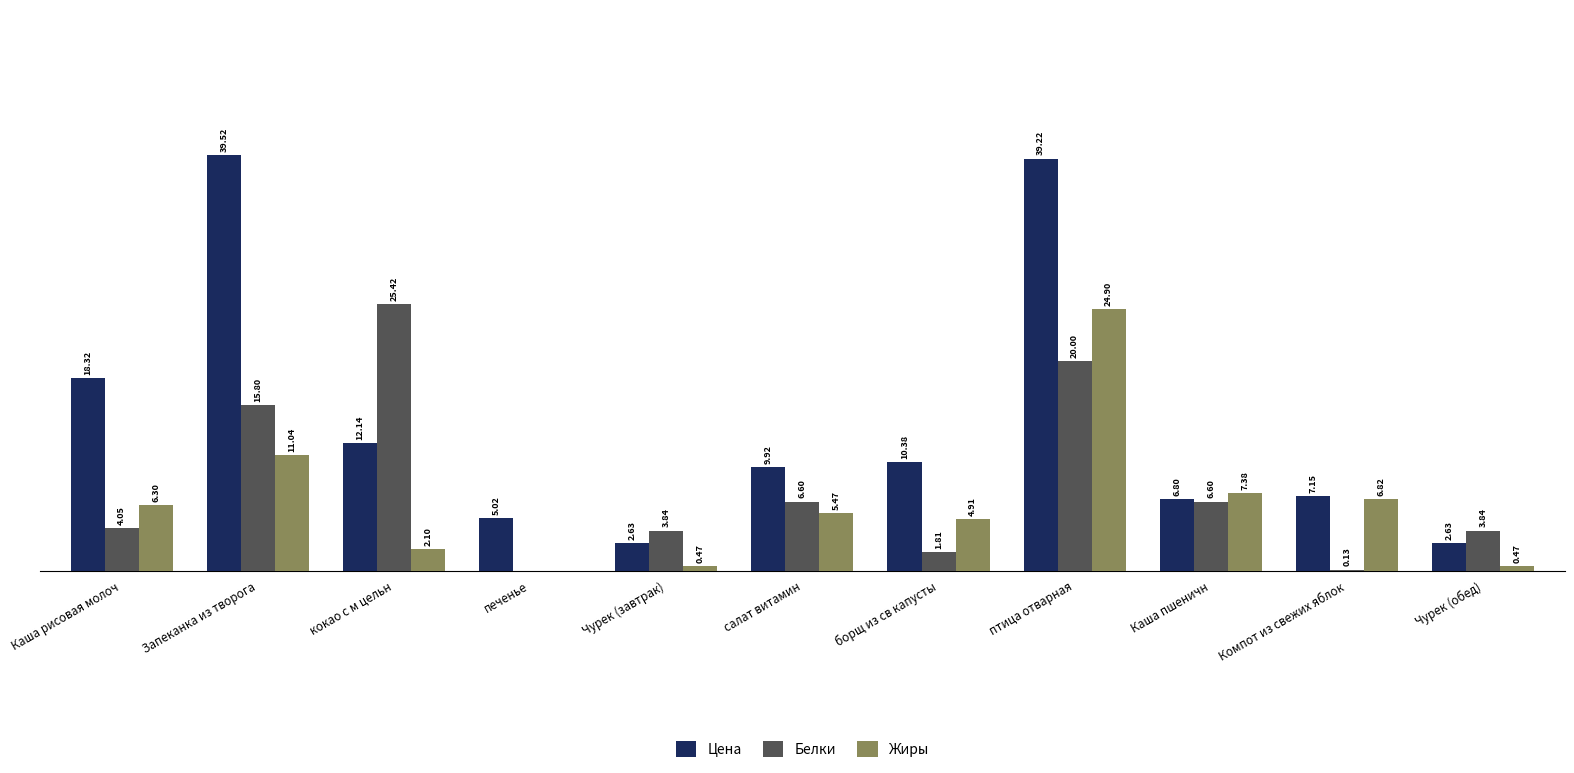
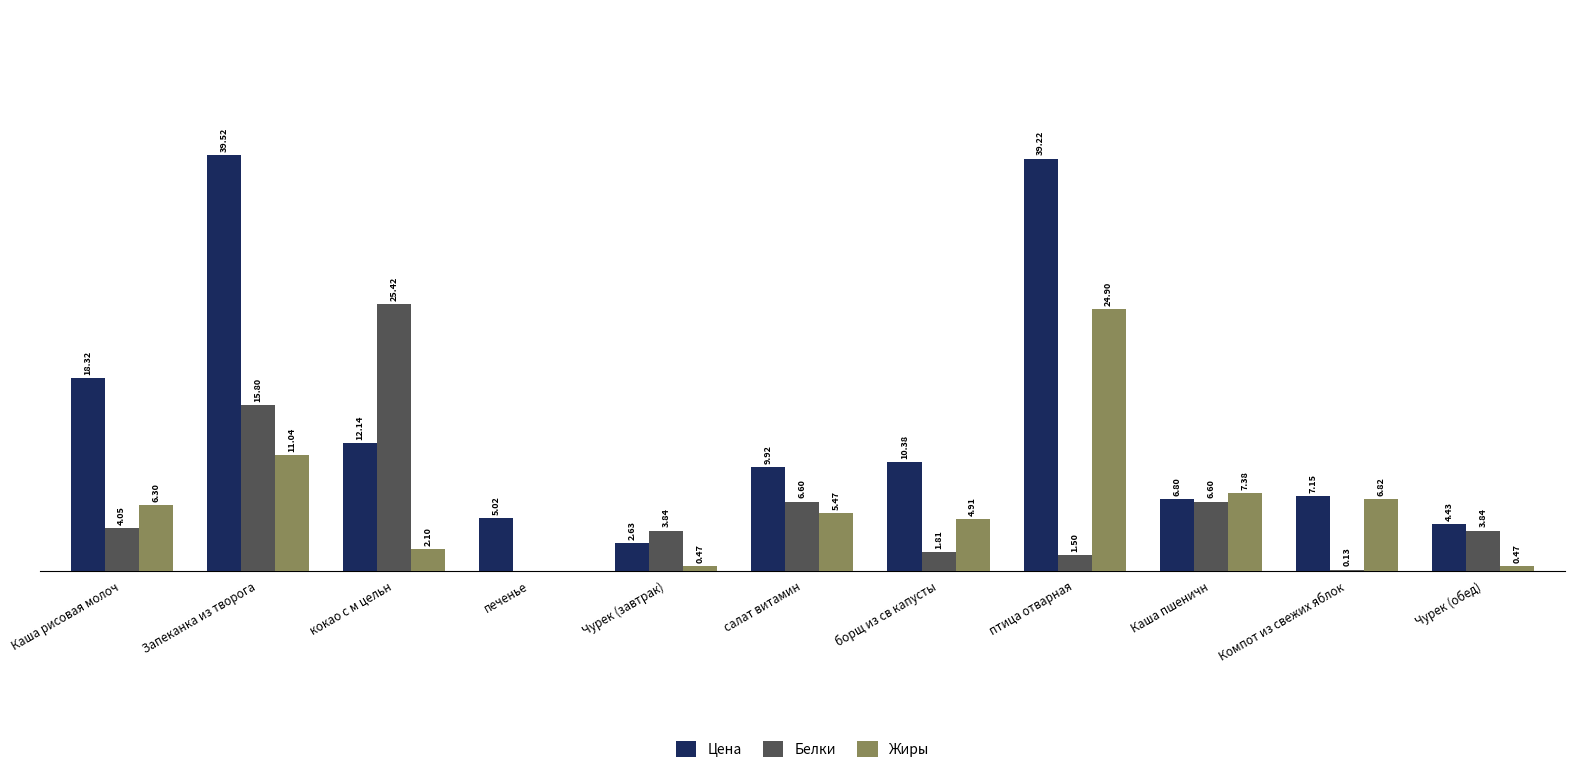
Белки, птица отварная: 20.00 -> 1.50
Цена, Чурек (обед): 2.63 -> 4.43
